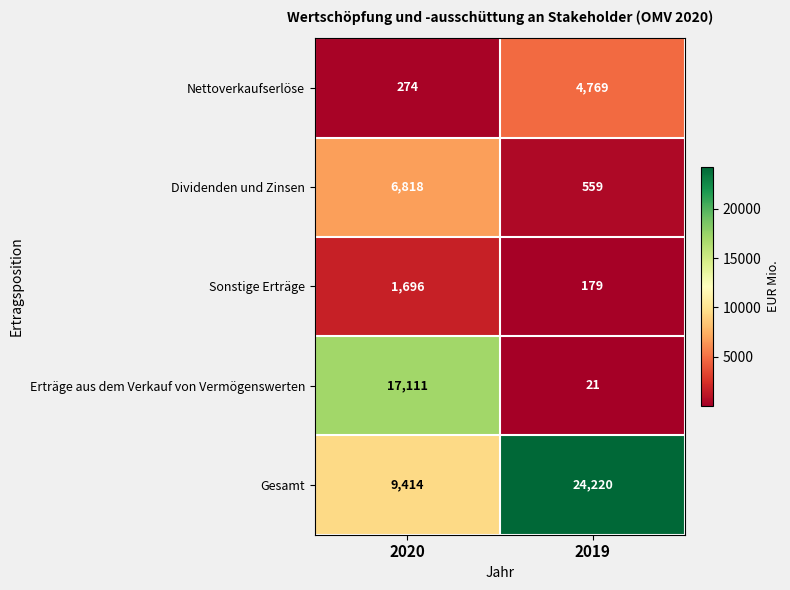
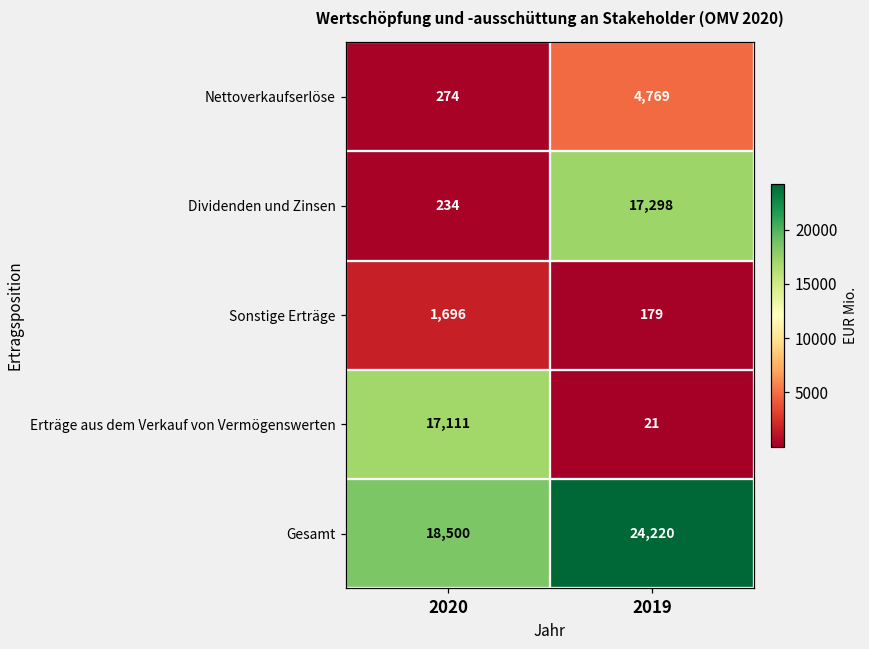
Dividenden und Zinsen, 2020: 6,818 -> 234
Dividenden und Zinsen, 2019: 559 -> 17,298
Gesamt, 2020: 9,414 -> 18,500
